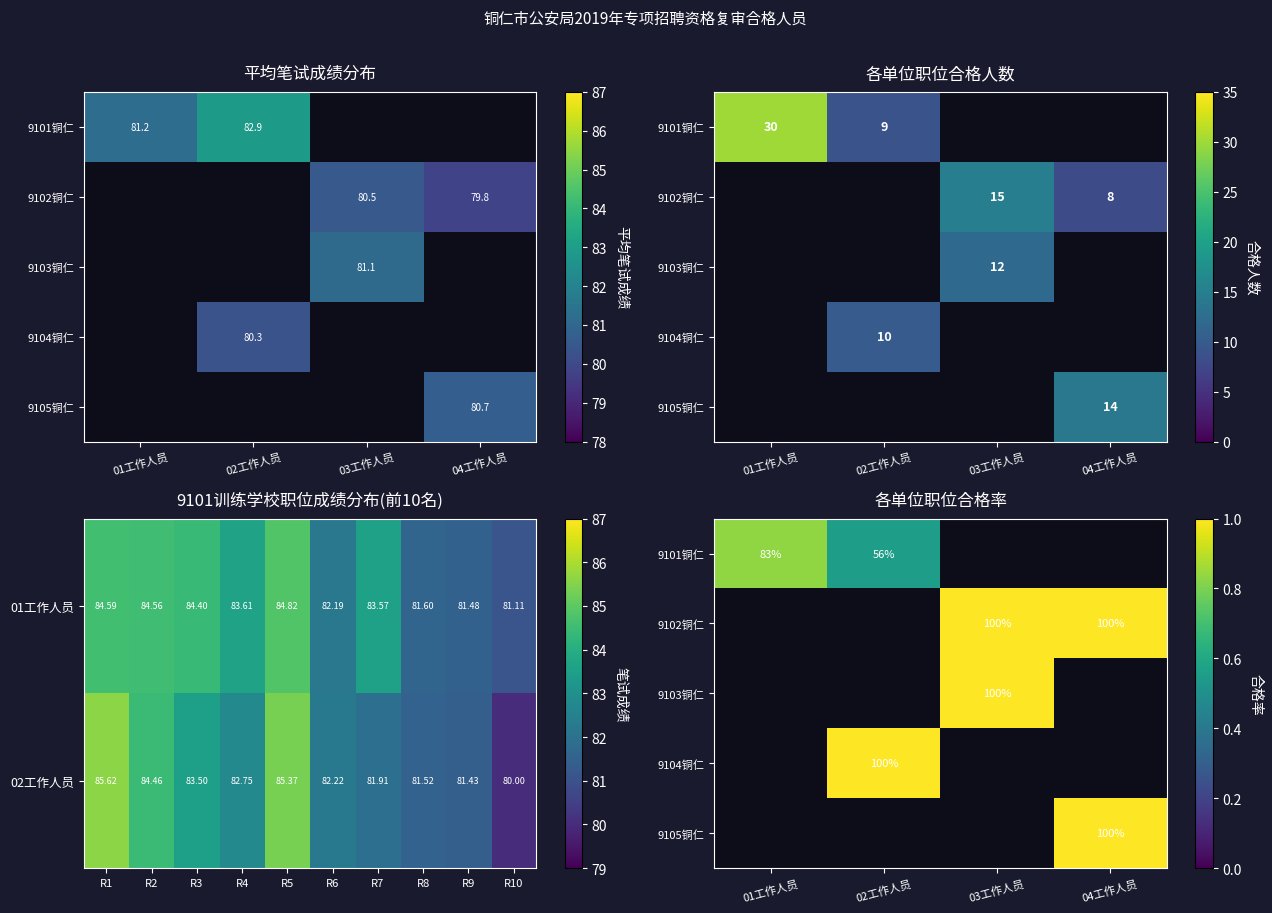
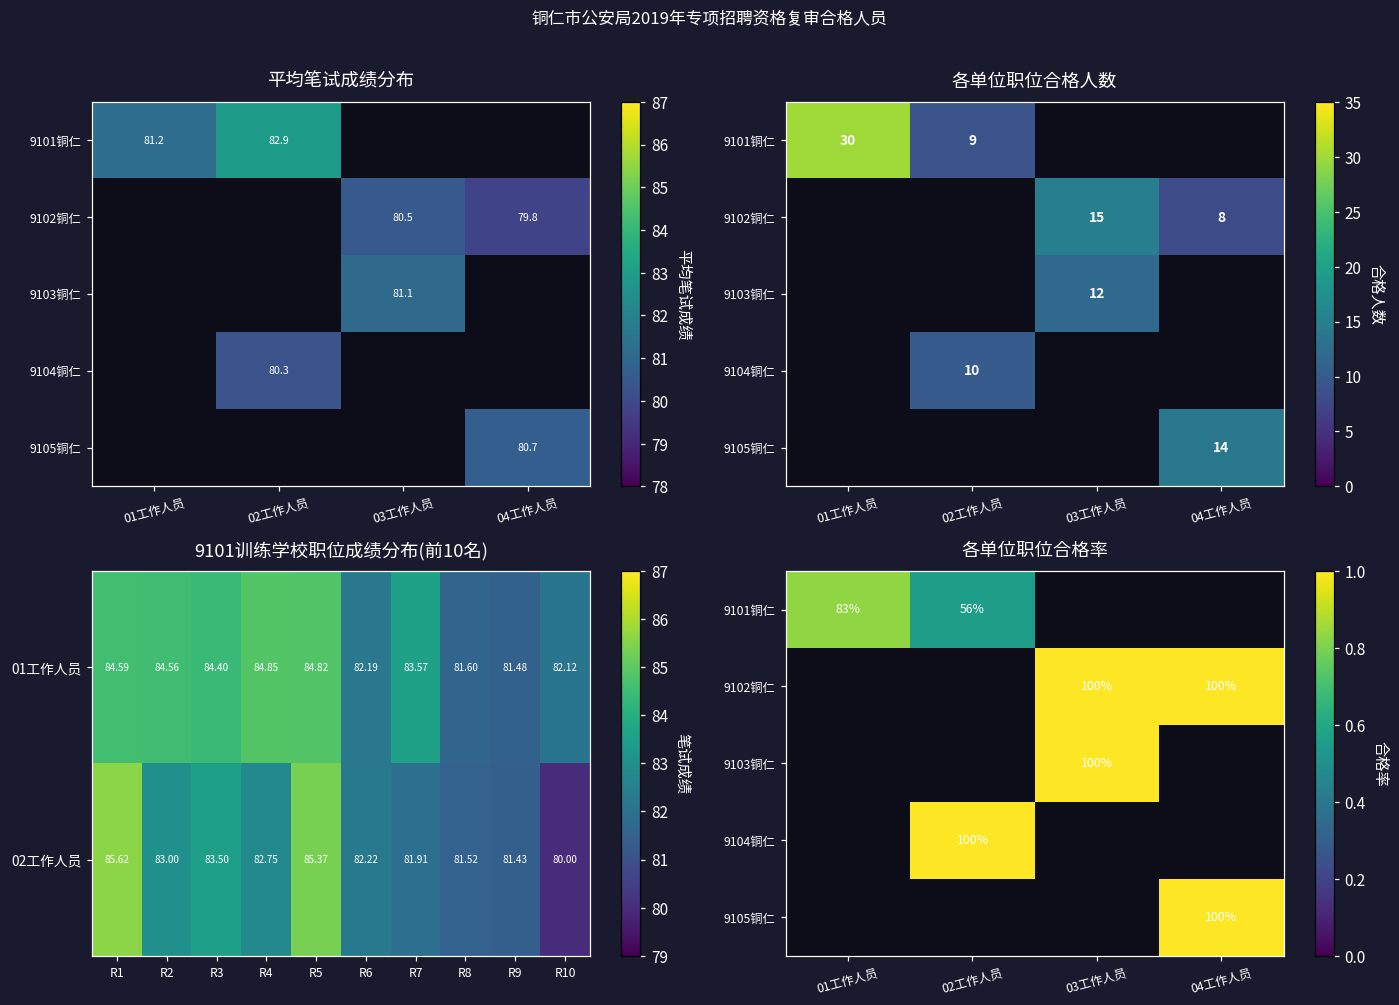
9101训练学校职位成绩分布(前10名), 01工作人员, R4: 83.61 -> 84.85
9101训练学校职位成绩分布(前10名), 01工作人员, R10: 81.11 -> 82.12
9101训练学校职位成绩分布(前10名), 02工作人员, R2: 84.46 -> 83.00
